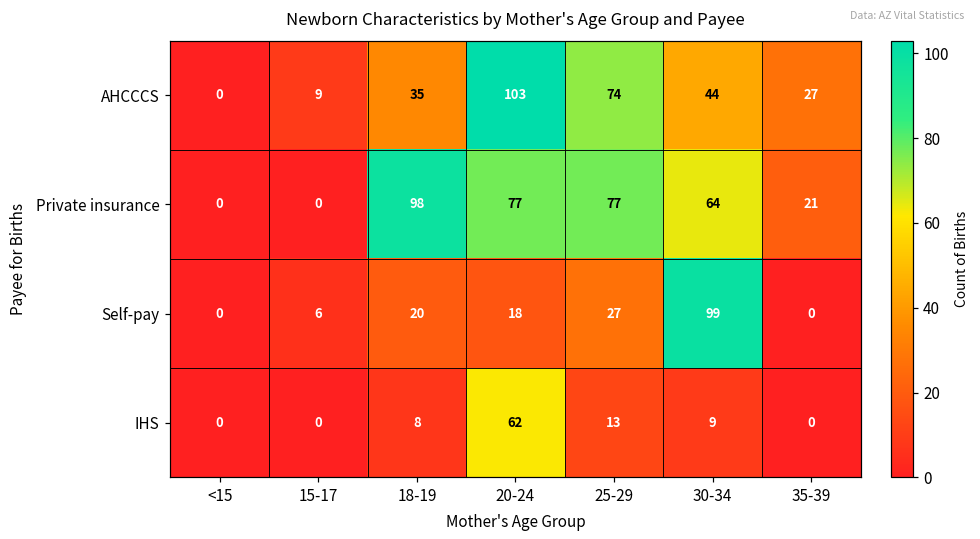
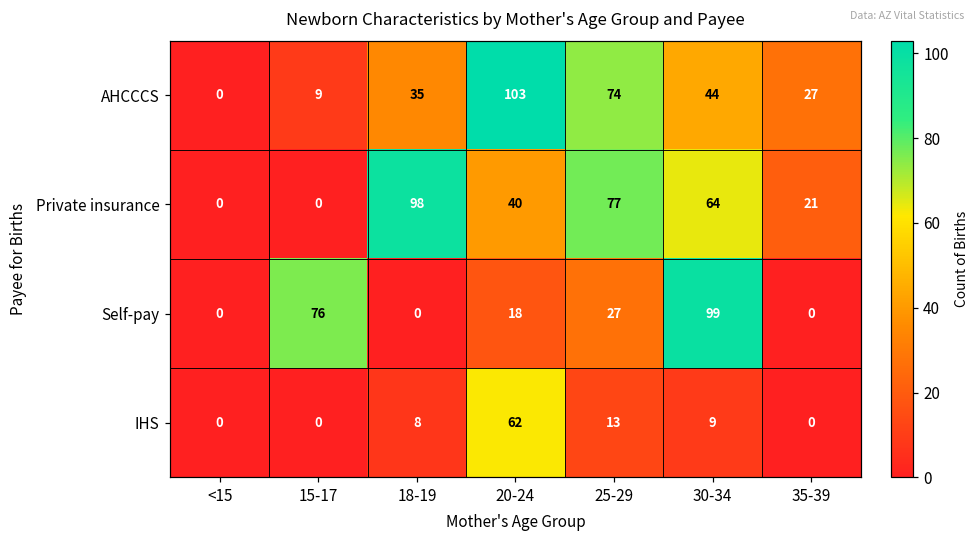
Private insurance, 20-24: 77 -> 40
Self-pay, 15-17: 6 -> 76
Self-pay, 18-19: 20 -> 0
